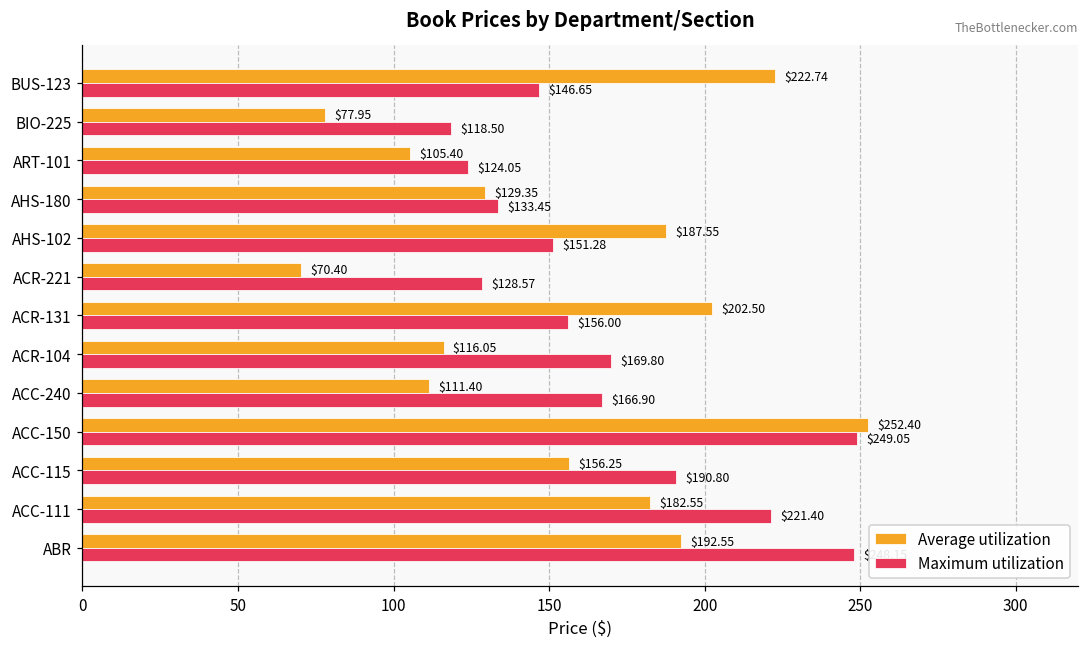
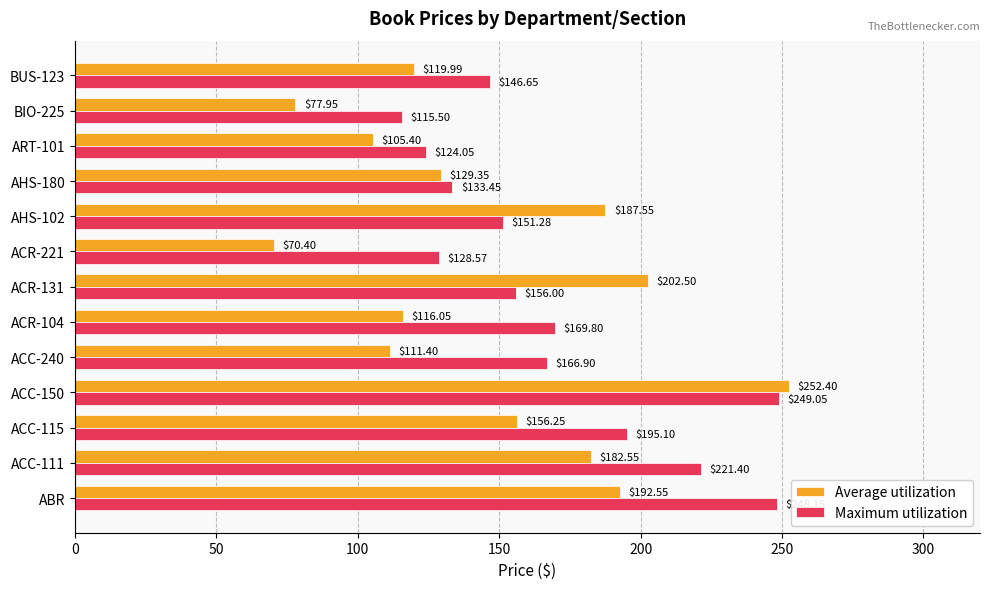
Average utilization, BUS-123: $222.74 -> $119.99
Maximum utilization, BIO-225: $118.50 -> $115.50
Maximum utilization, ACC-115: $190.80 -> $195.10
